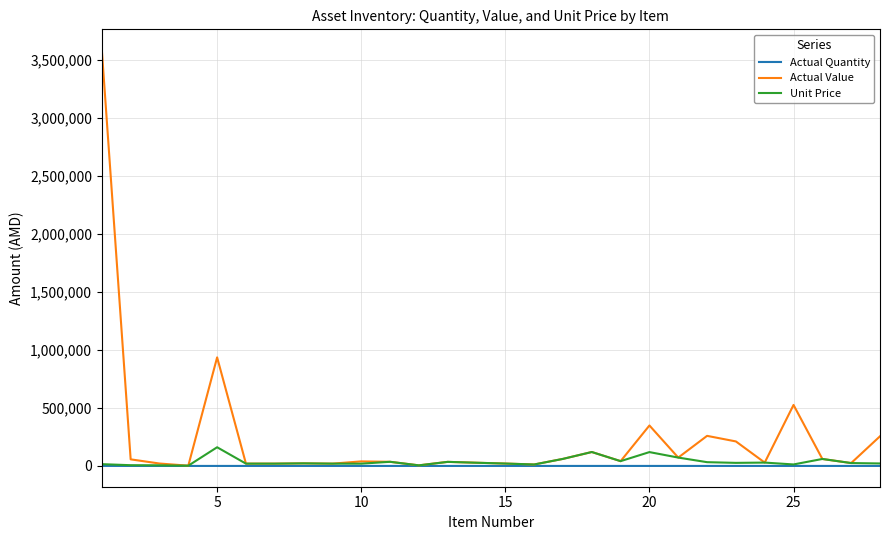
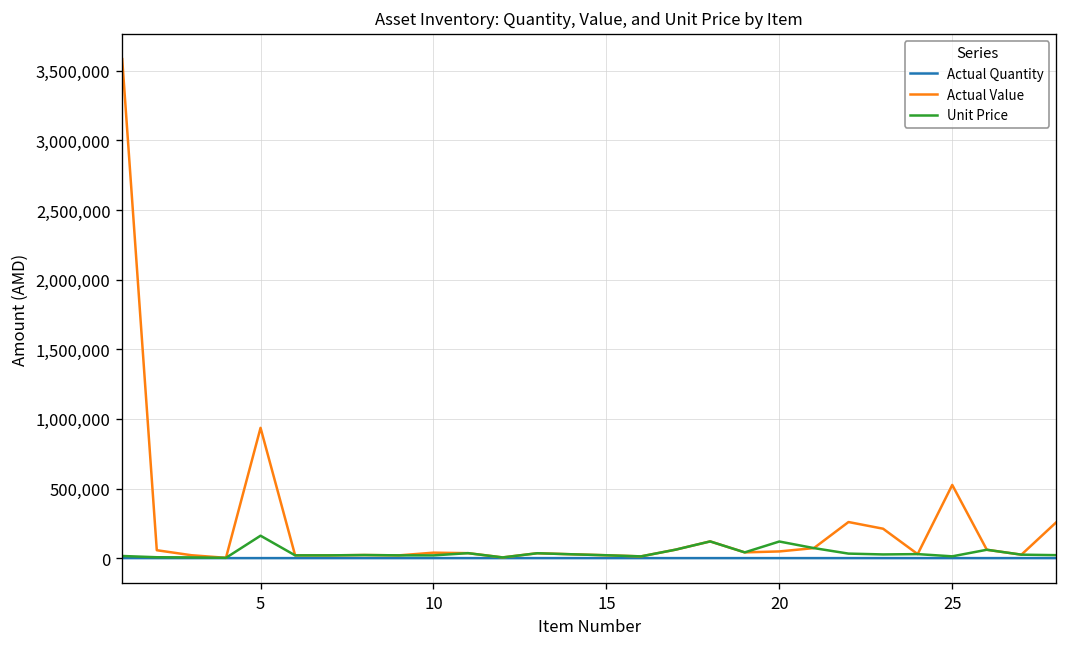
Actual Value, 20: 350,000 -> 50,000
